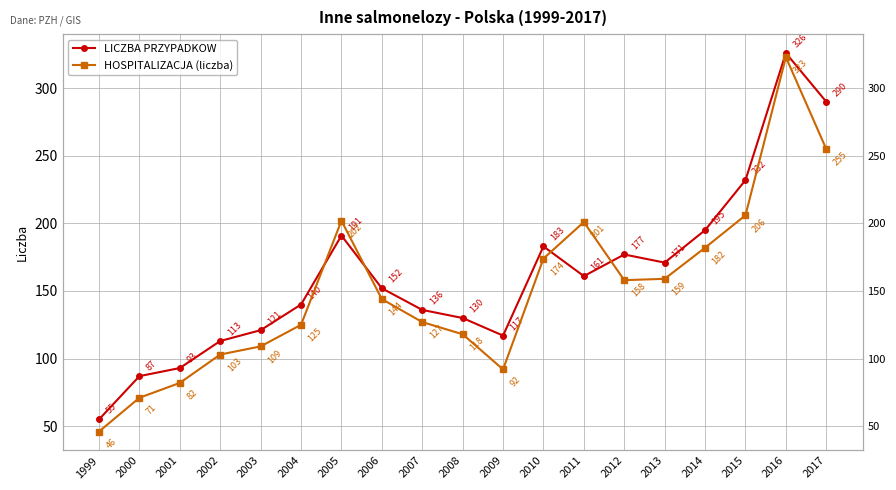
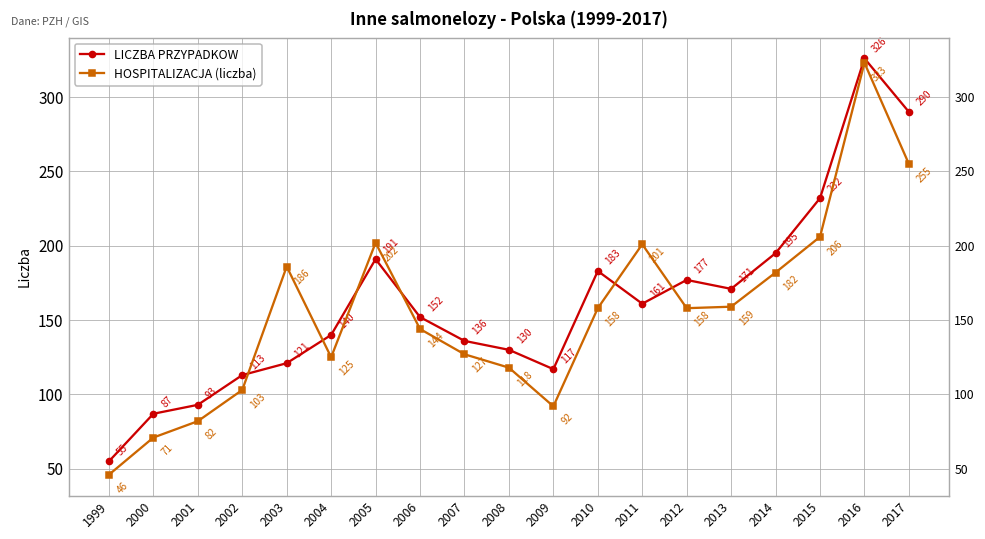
HOSPITALIZACJA (liczba), 2003: 109 -> 186
HOSPITALIZACJA (liczba), 2010: 174 -> 158
